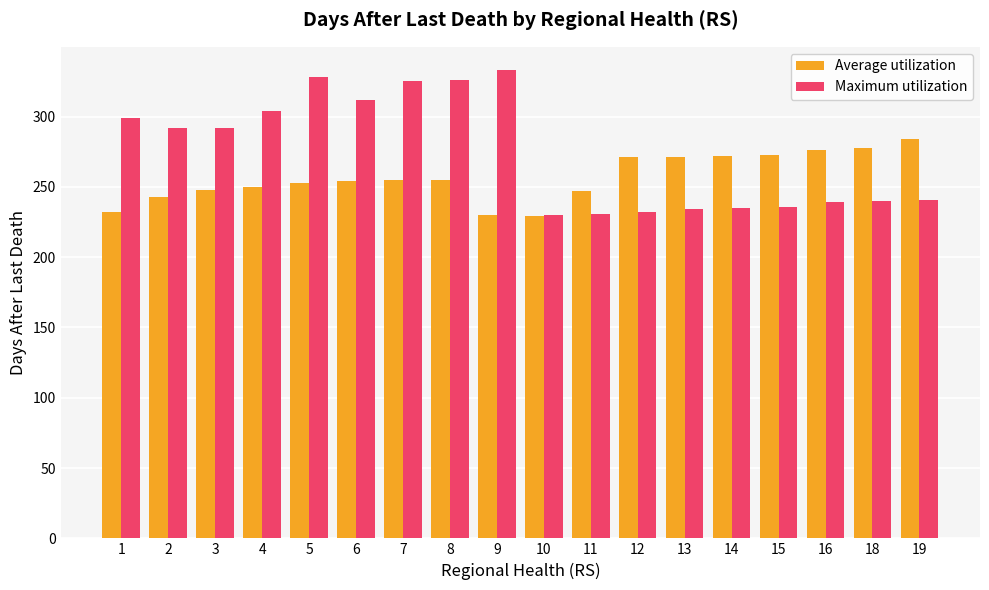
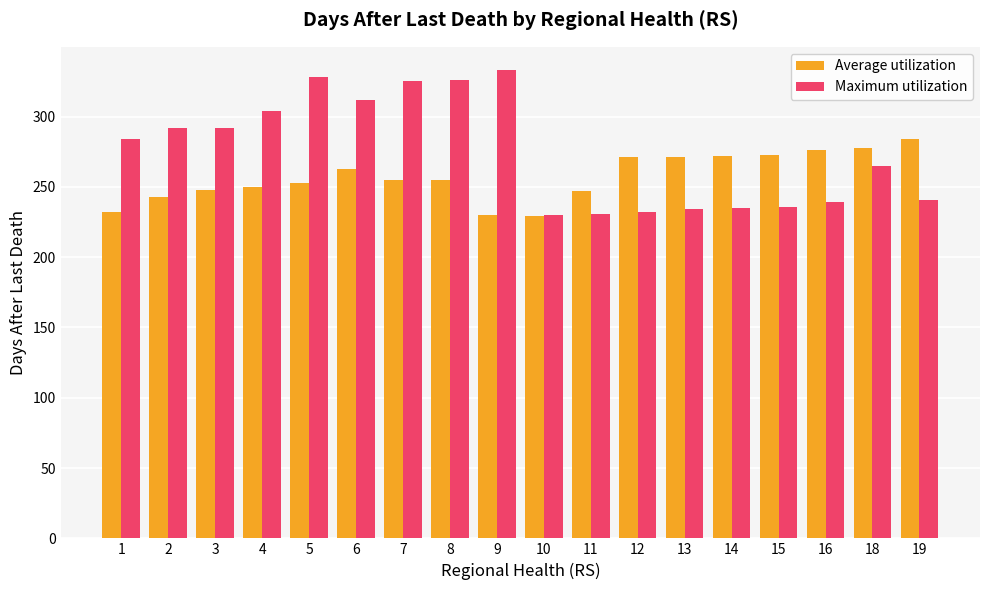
Maximum utilization, 1: 299 -> 284
Average utilization, 6: 254 -> 263
Maximum utilization, 18: 240 -> 265
